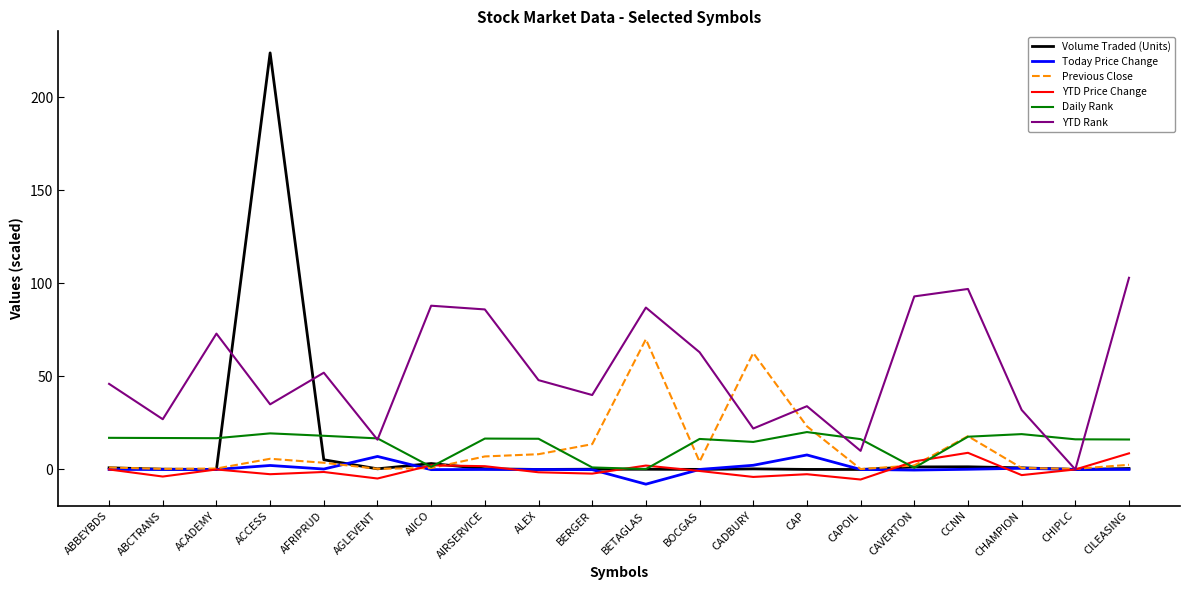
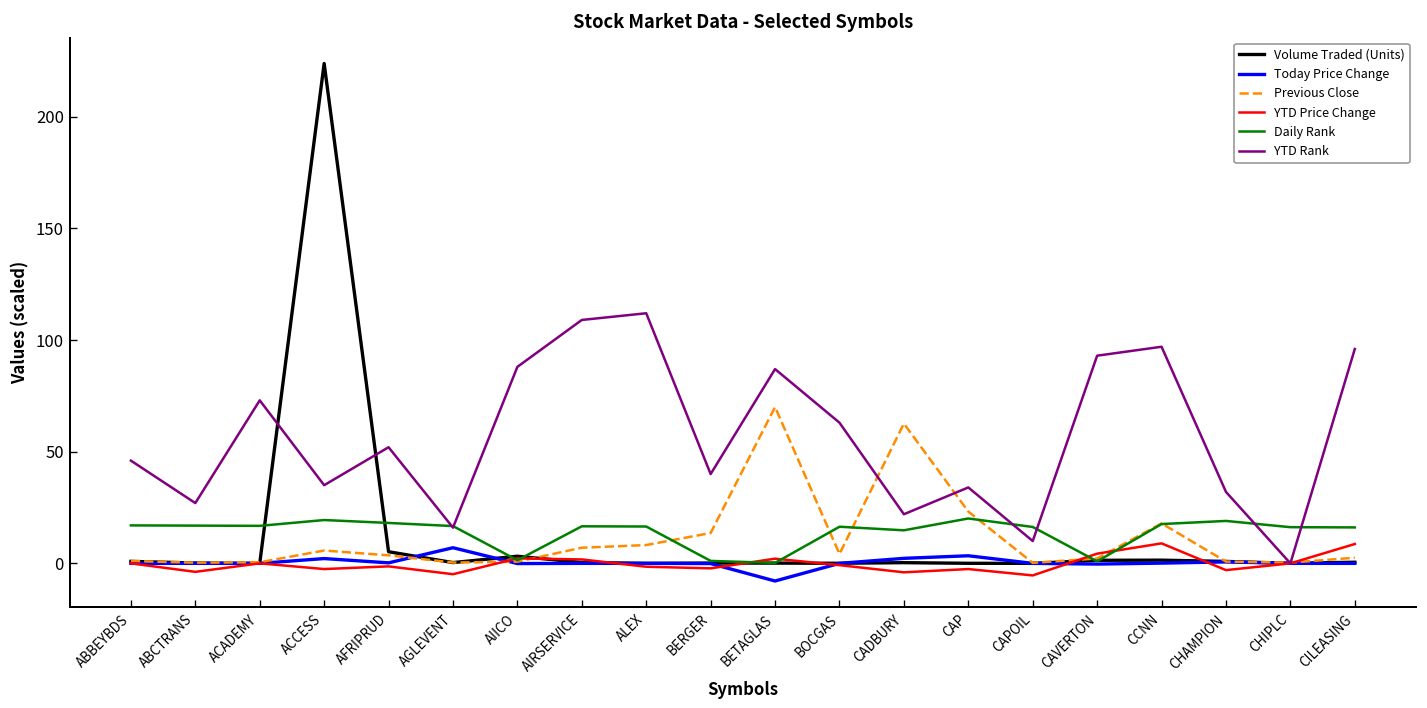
YTD Rank, AIRSERVICE: 86 -> 109
YTD Rank, ALEX: 48 -> 112
Today Price Change, CAP: 8 -> 3
YTD Rank, CILEASING: 103 -> 96
